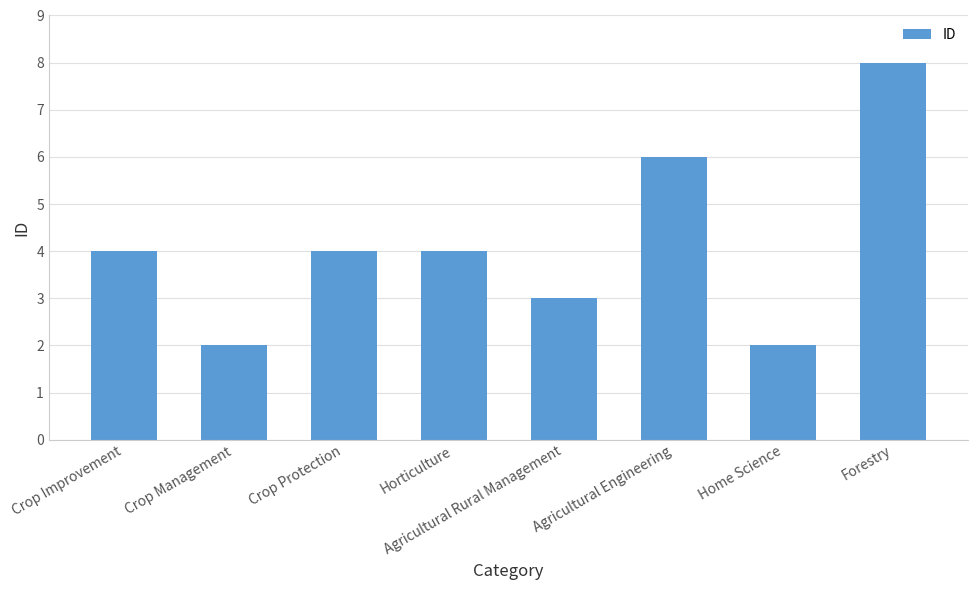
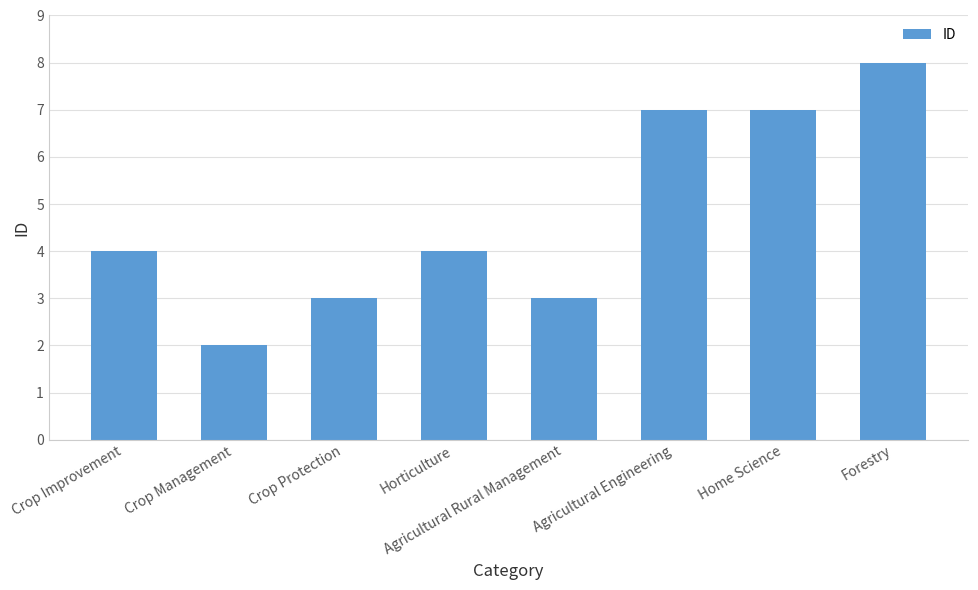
Crop Protection: 4 -> 3
Agricultural Engineering: 6 -> 7
Home Science: 2 -> 7
